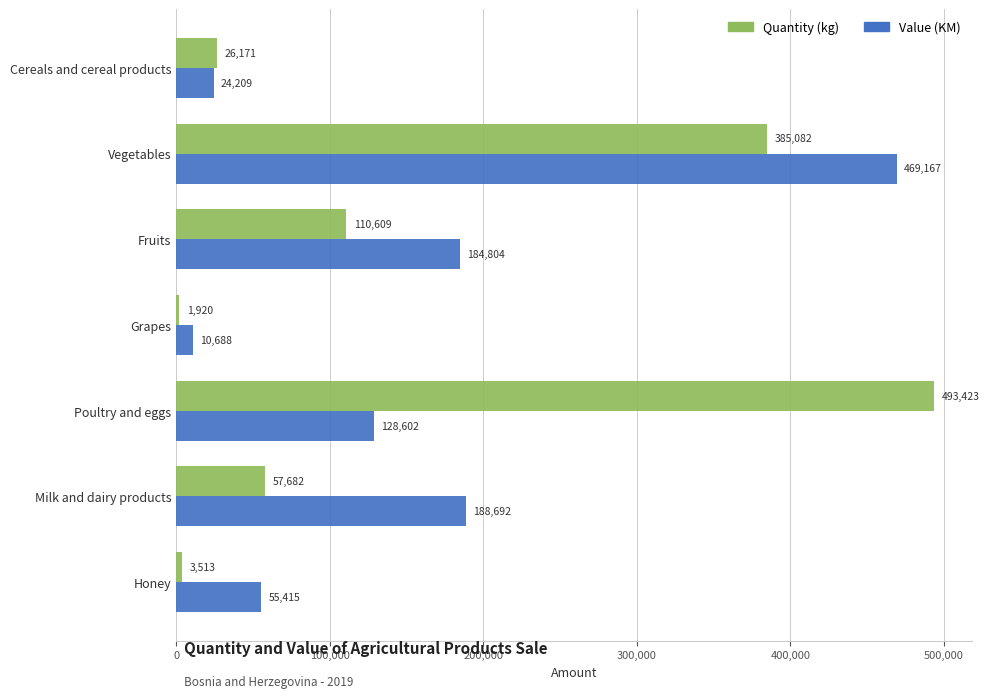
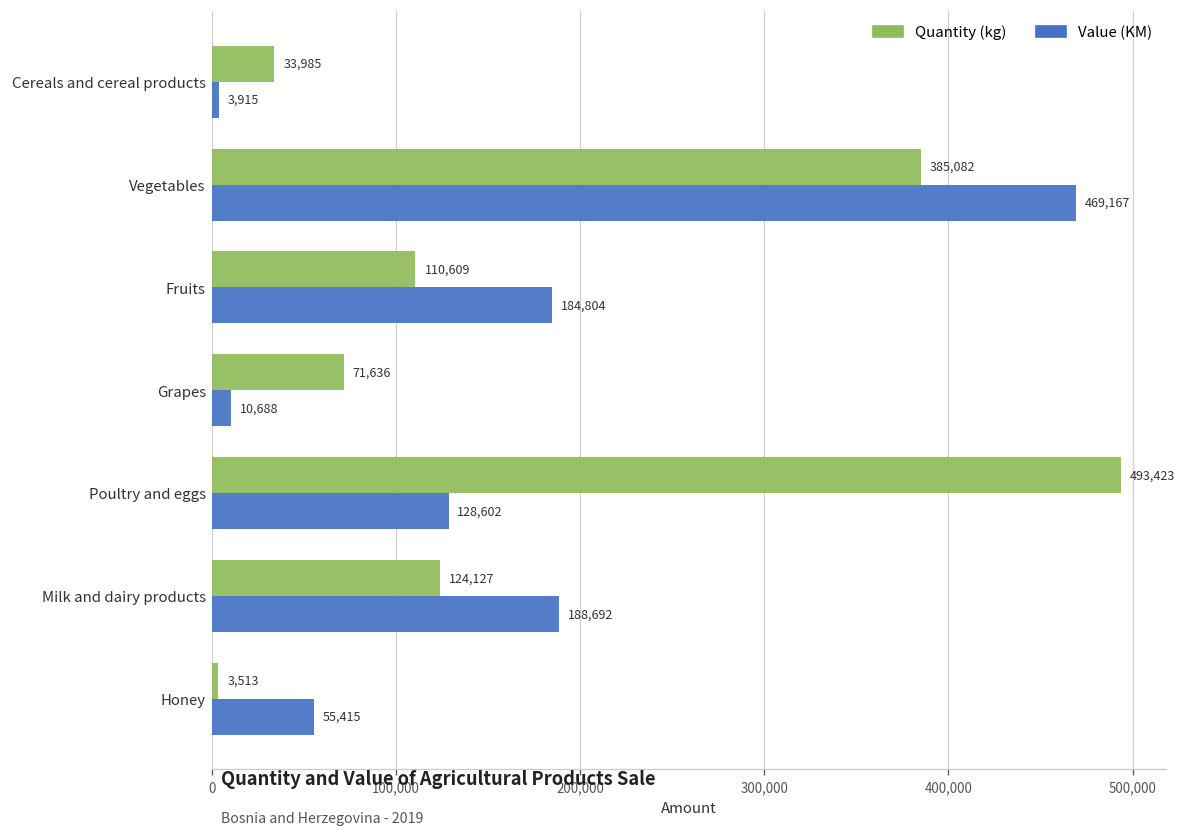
Quantity (kg), Cereals and cereal products: 26,171 -> 33,985
Value (KM), Cereals and cereal products: 24,209 -> 3,915
Quantity (kg), Grapes: 1,920 -> 71,636
Quantity (kg), Milk and dairy products: 57,682 -> 124,127
